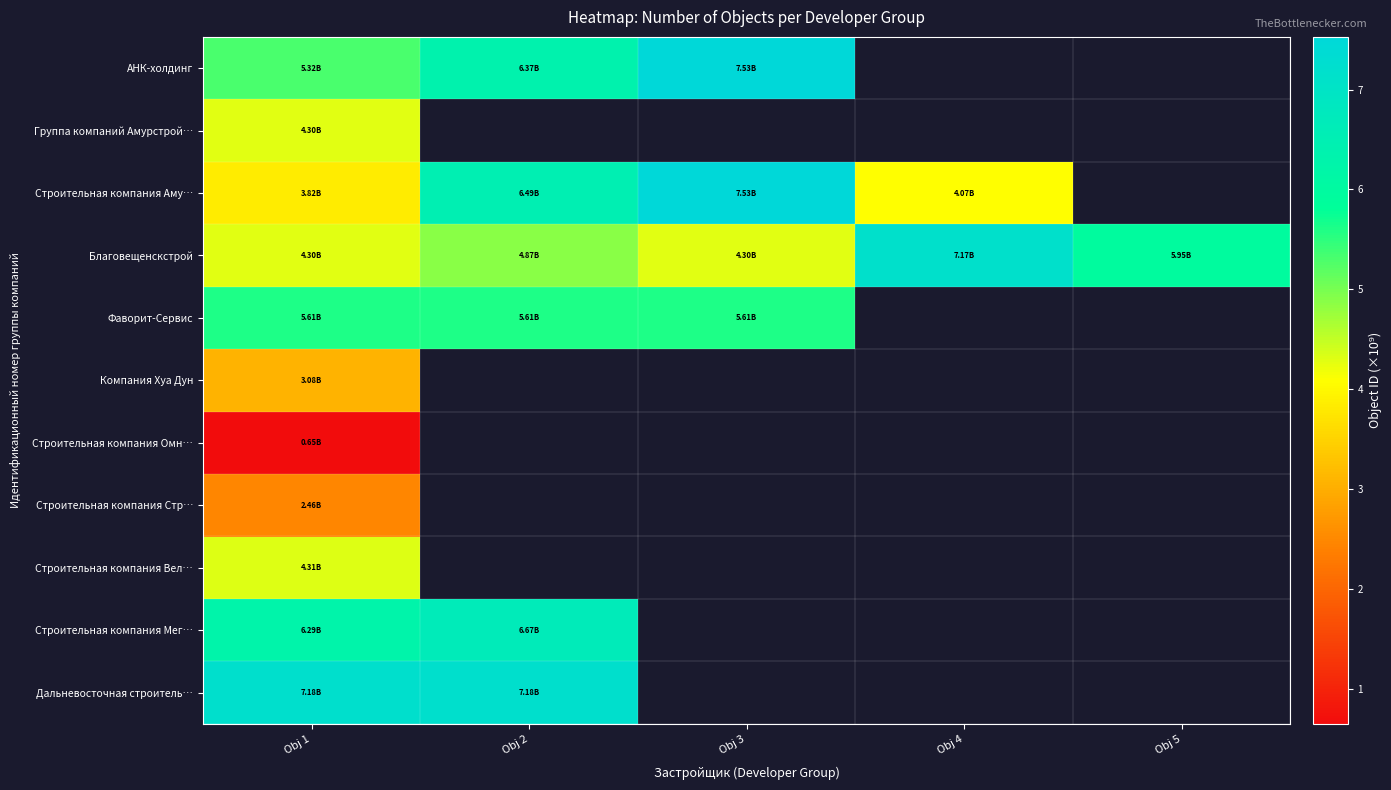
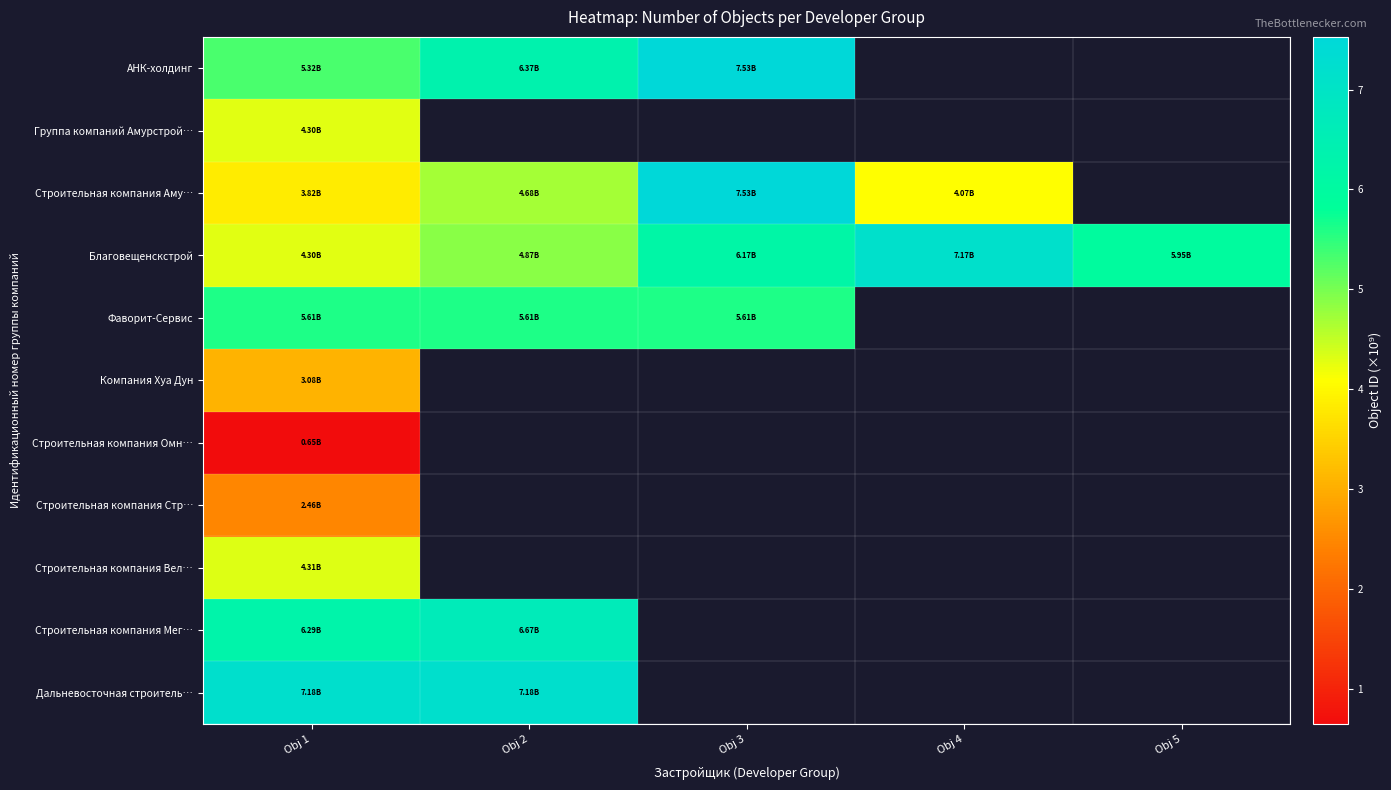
Строительная компания Аму…, Obj 2: 6.49B -> 4.68B
Благовещенскстрой, Obj 3: 4.30B -> 6.17B
